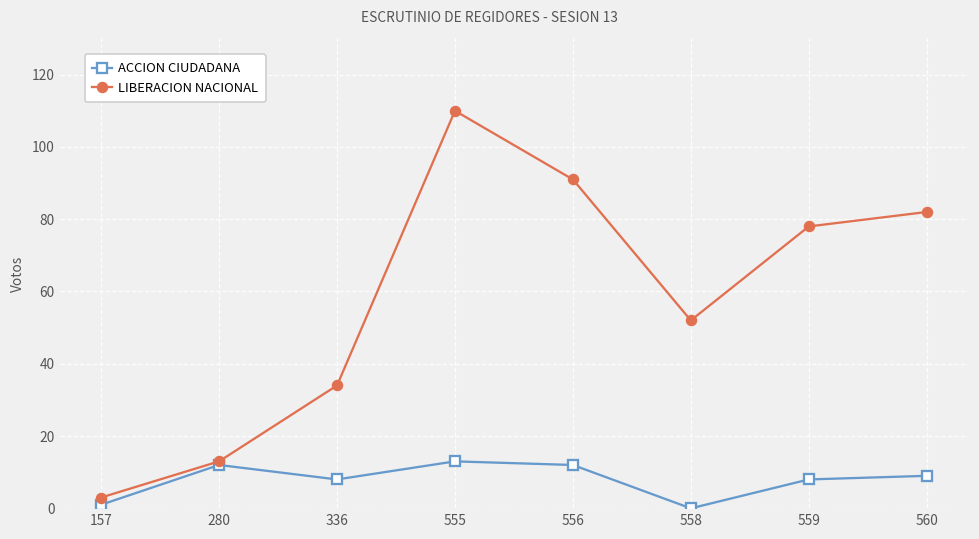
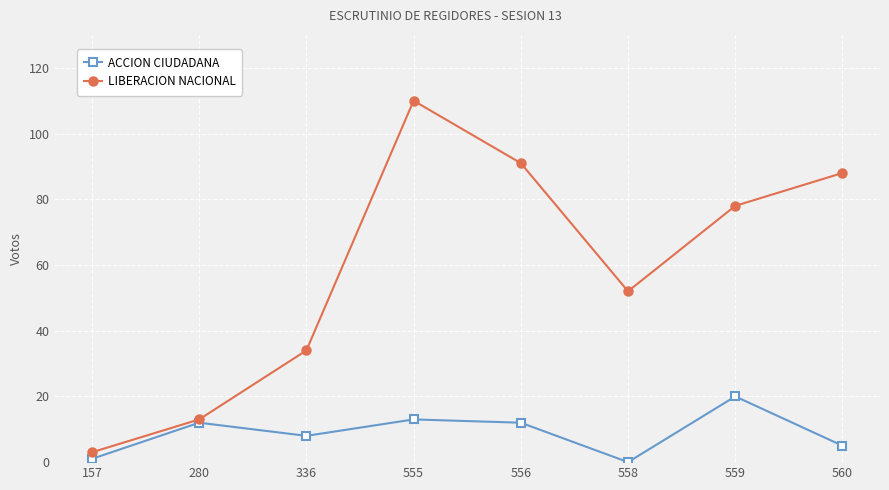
ACCION CIUDADANA, 559: 8 -> 20
ACCION CIUDADANA, 560: 9 -> 5
LIBERACION NACIONAL, 560: 82 -> 88
